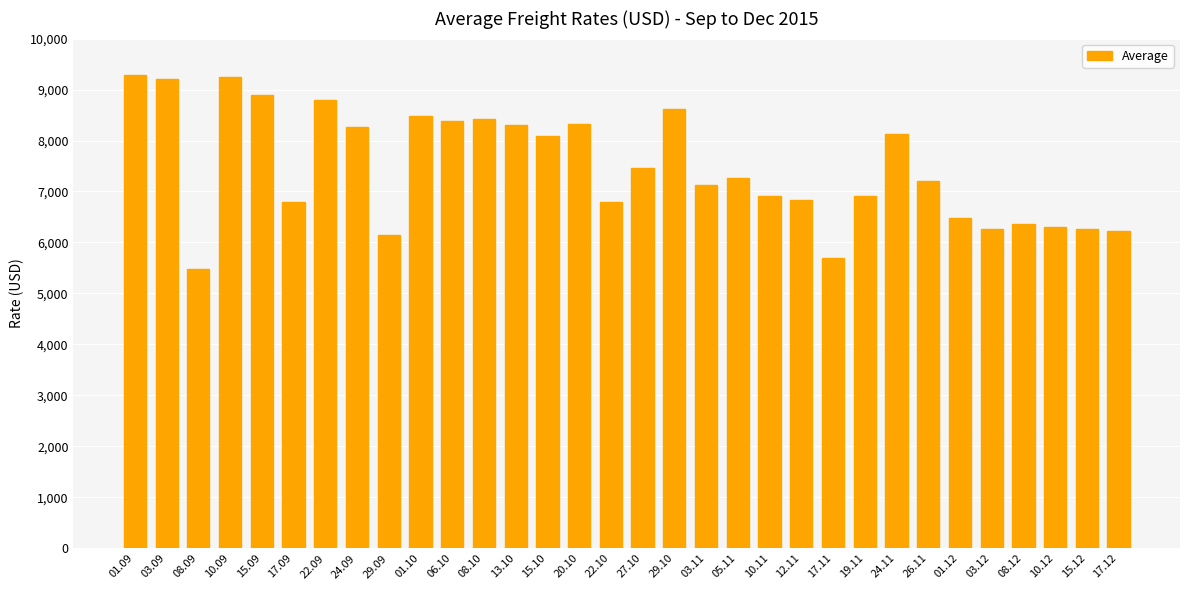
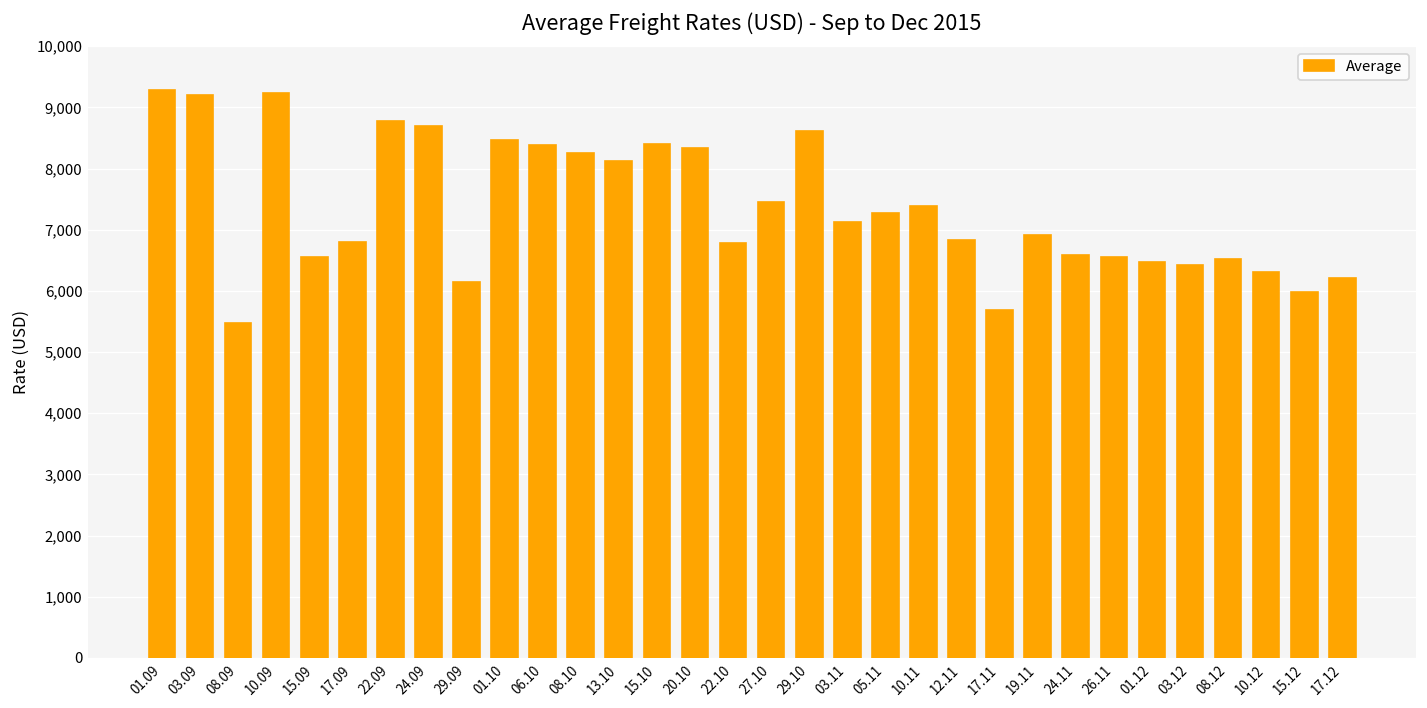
15.09: 8,900 -> 6,600
24.09: 8,300 -> 8,700
08.10: 8,400 -> 8,300
13.10: 8,300 -> 8,100
15.10: 8,100 -> 8,400
10.11: 6,900 -> 7,400
24.11: 8,100 -> 6,600
26.11: 7,200 -> 6,600
03.12: 6,300 -> 6,400
08.12: 6,400 -> 6,500
15.12: 6,300 -> 6,000
